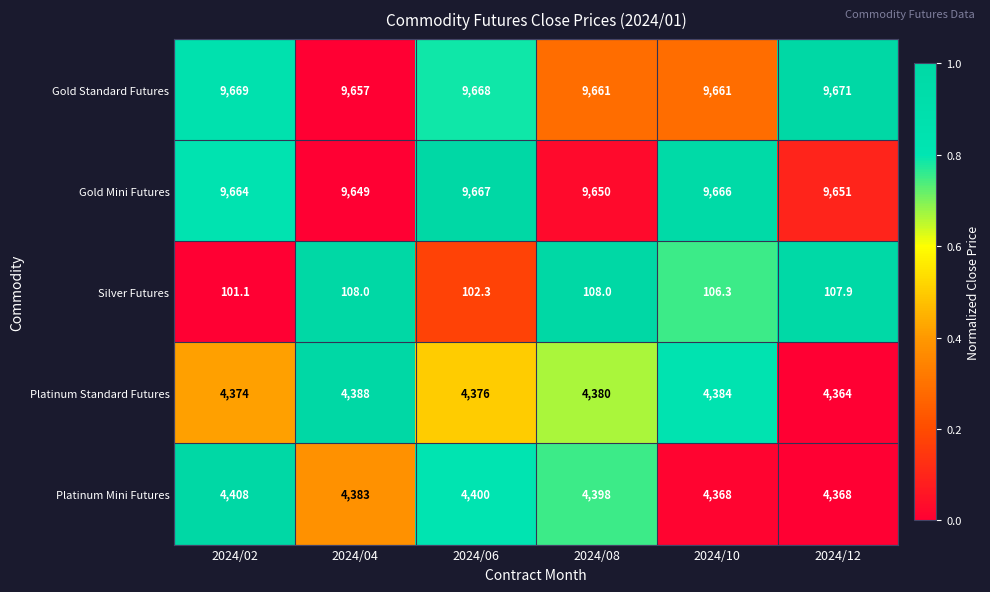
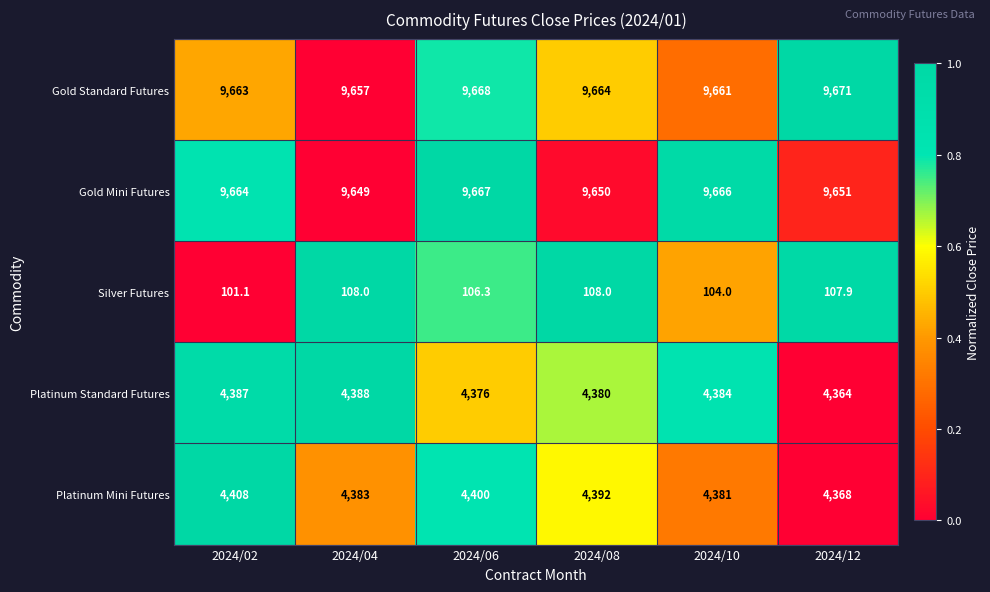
Gold Standard Futures, 2024/02: 9,669 -> 9,663
Gold Standard Futures, 2024/08: 9,661 -> 9,664
Silver Futures, 2024/06: 102.3 -> 106.3
Silver Futures, 2024/10: 106.3 -> 104.0
Platinum Standard Futures, 2024/02: 4,374 -> 4,387
Platinum Mini Futures, 2024/08: 4,398 -> 4,392
Platinum Mini Futures, 2024/10: 4,368 -> 4,381
